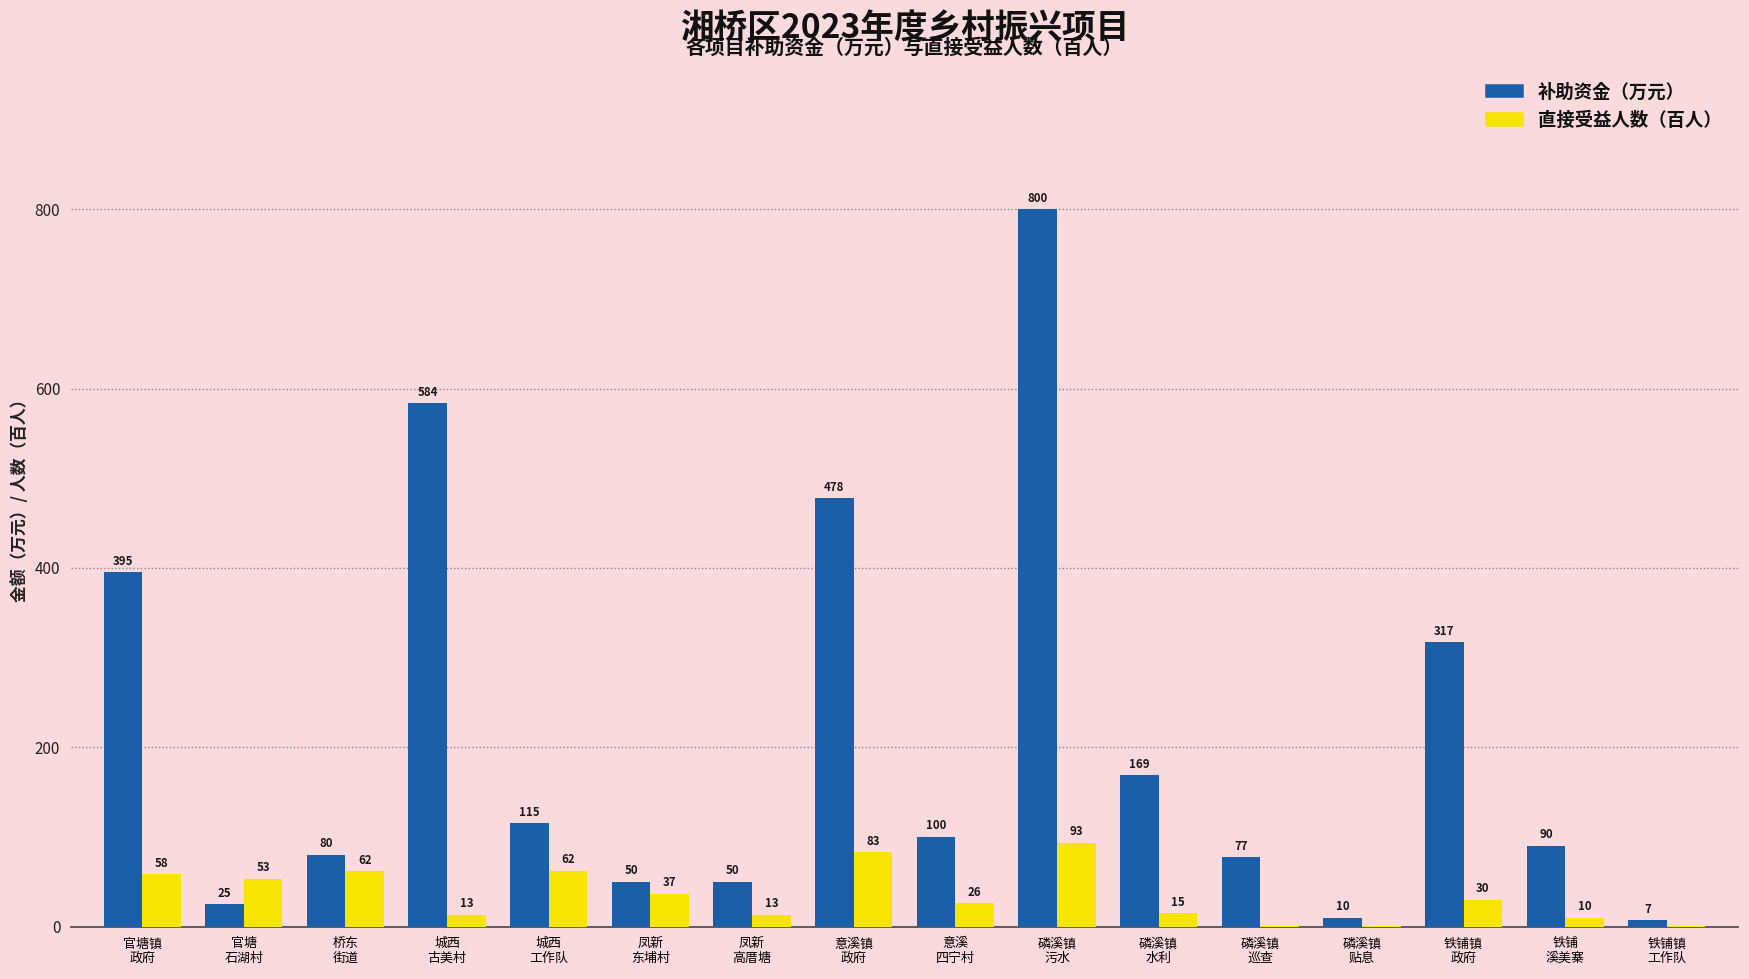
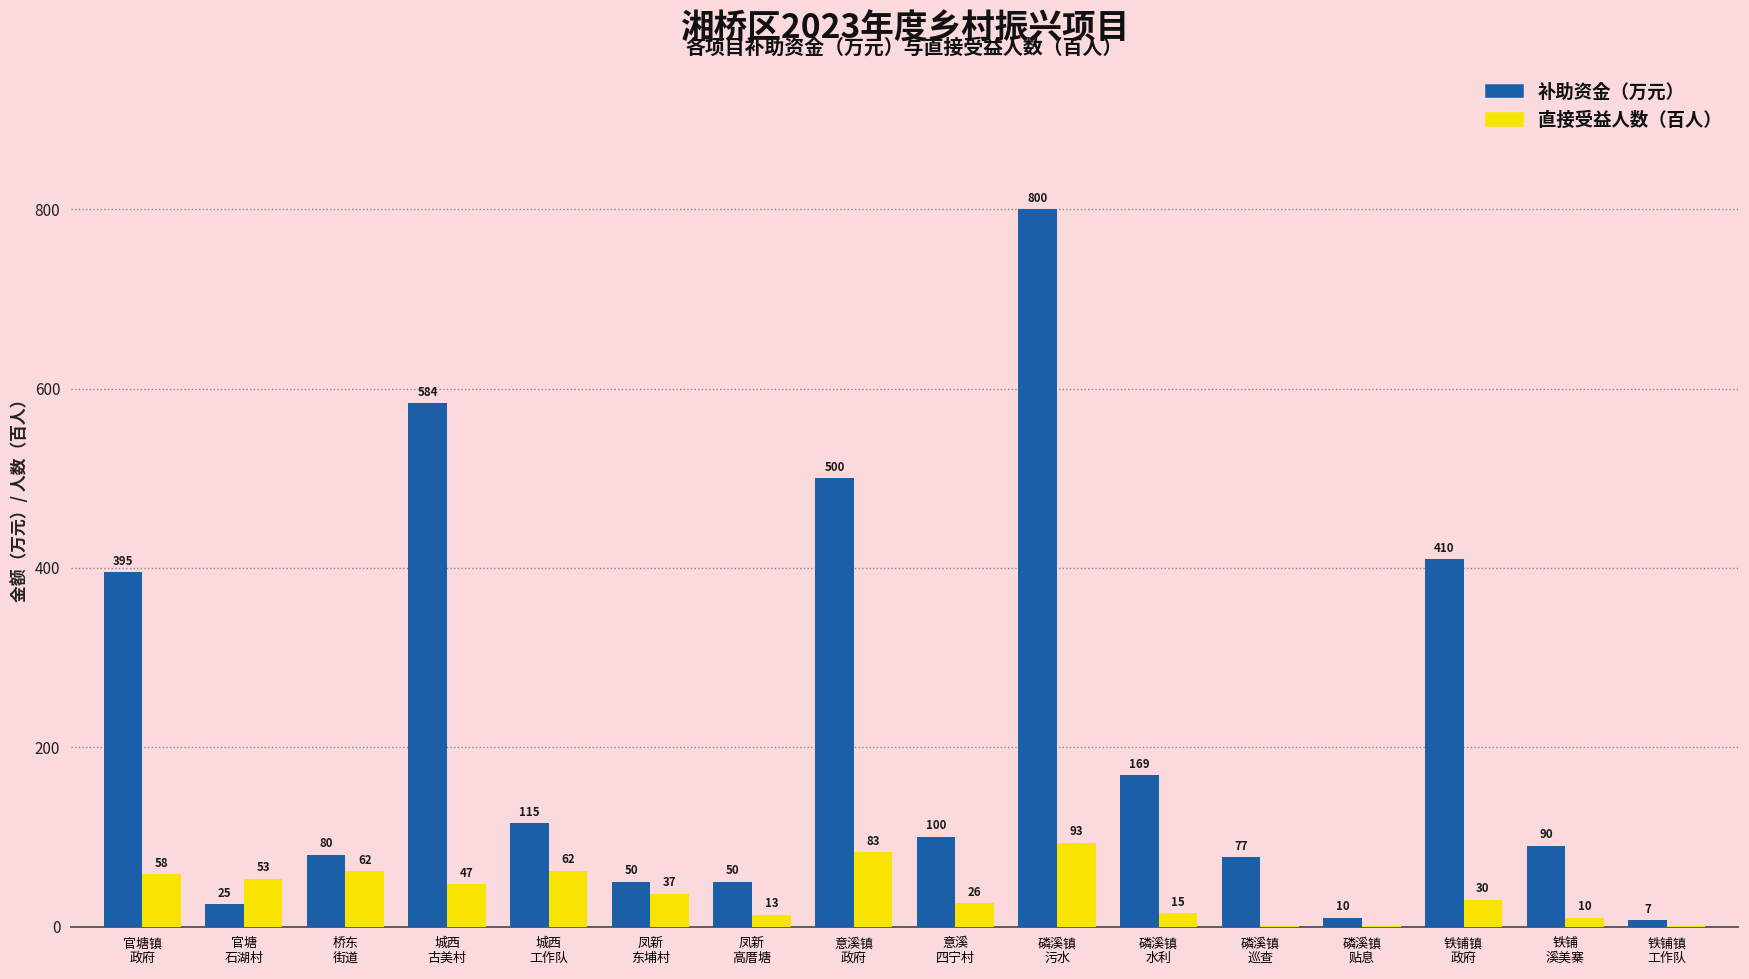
直接受益人数（百人）, 城西 古美村: 13 -> 47
补助资金（万元）, 意溪镇 政府: 478 -> 500
补助资金（万元）, 铁铺镇 政府: 317 -> 410
